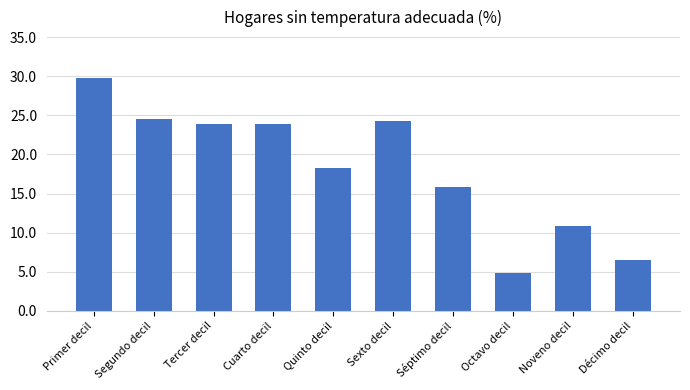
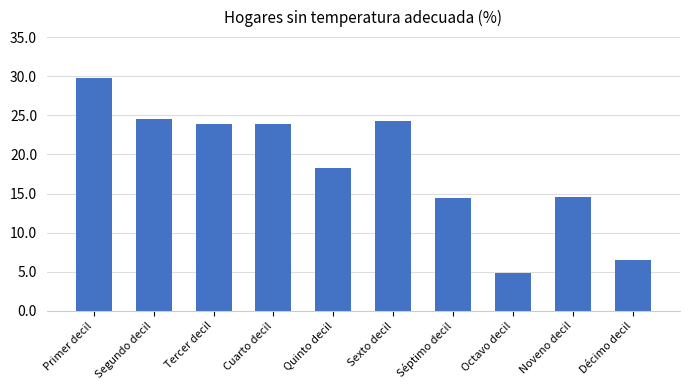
Séptimo decil: 16 -> 14
Noveno decil: 11 -> 15
